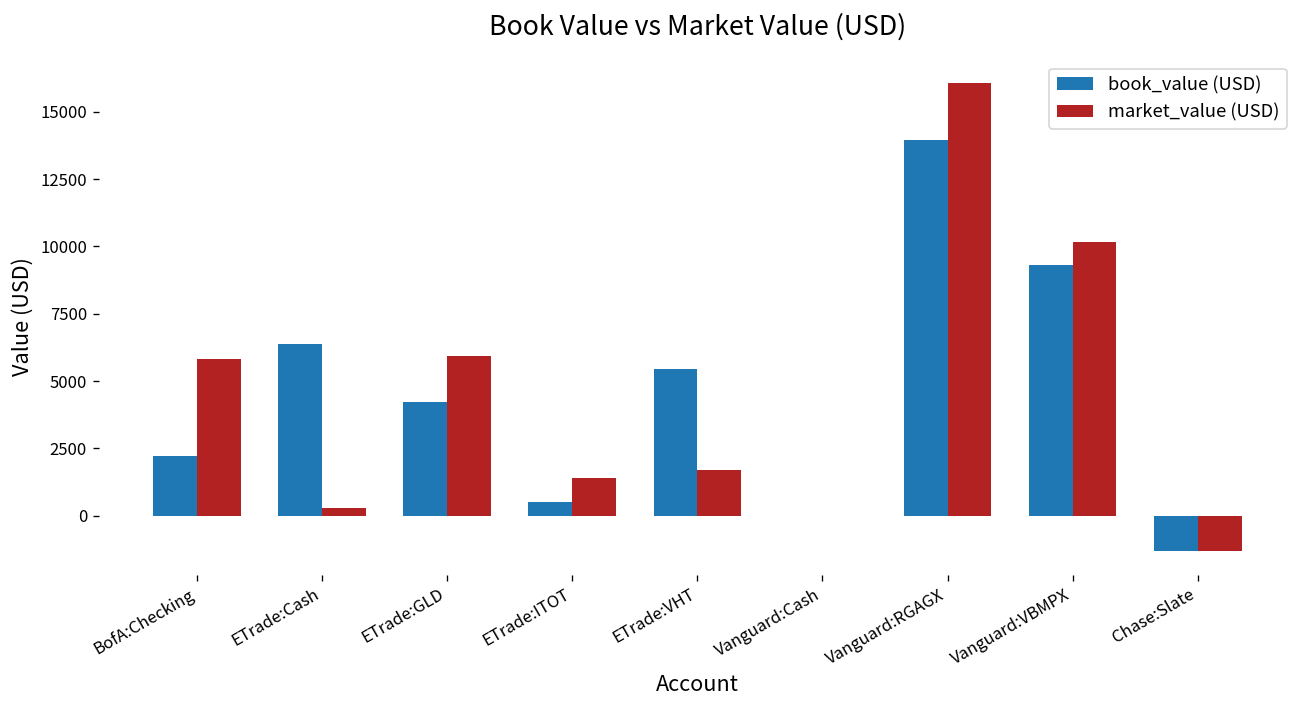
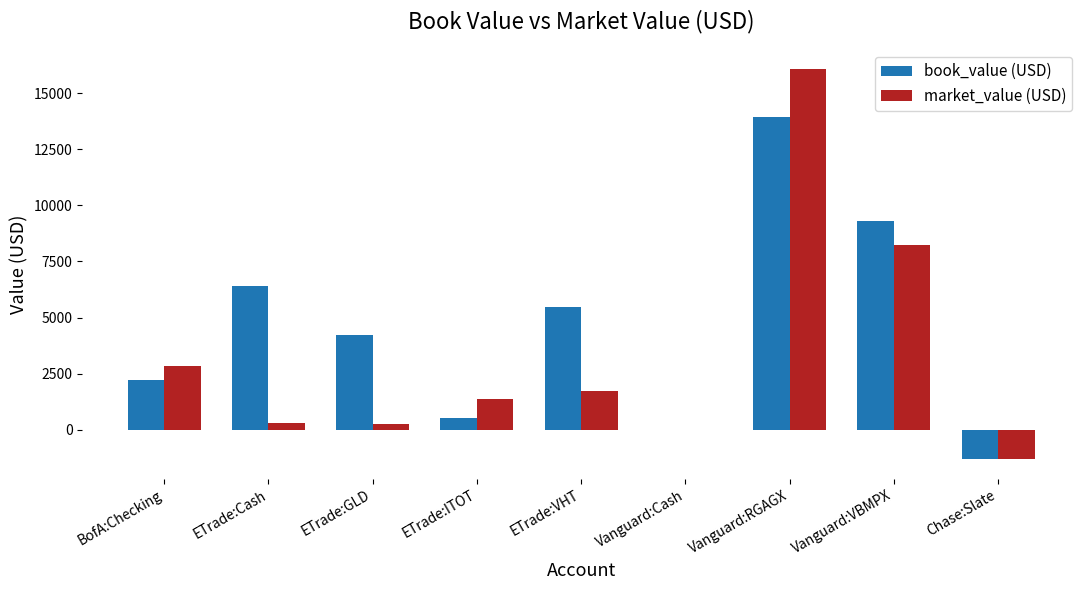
market_value (USD), BofA:Checking: 5800 -> 2800
market_value (USD), ETrade:GLD: 5900 -> 300
market_value (USD), Vanguard:VBMPX: 10200 -> 8200
